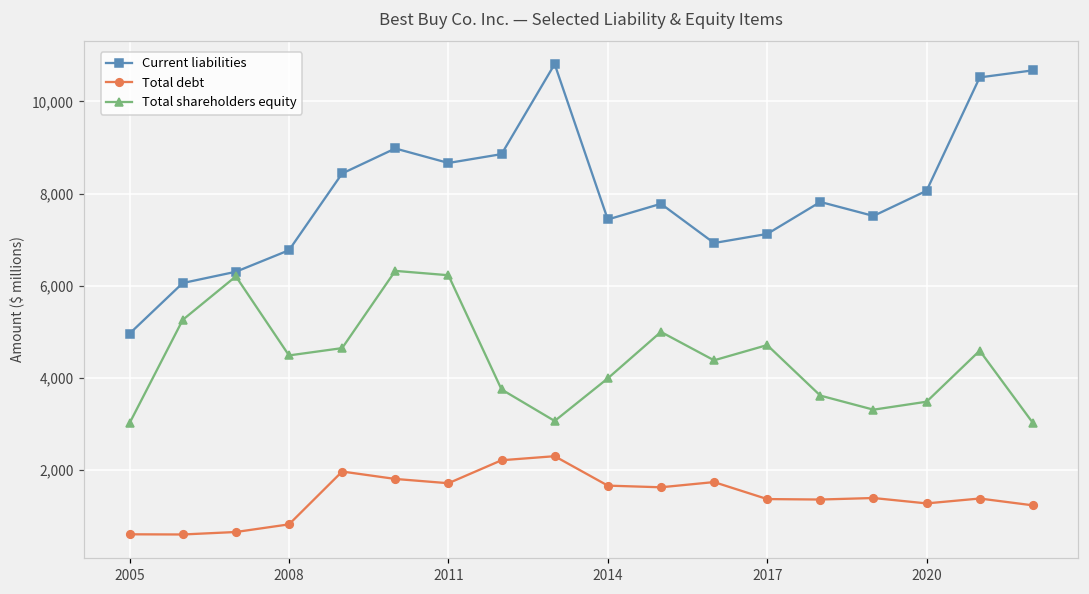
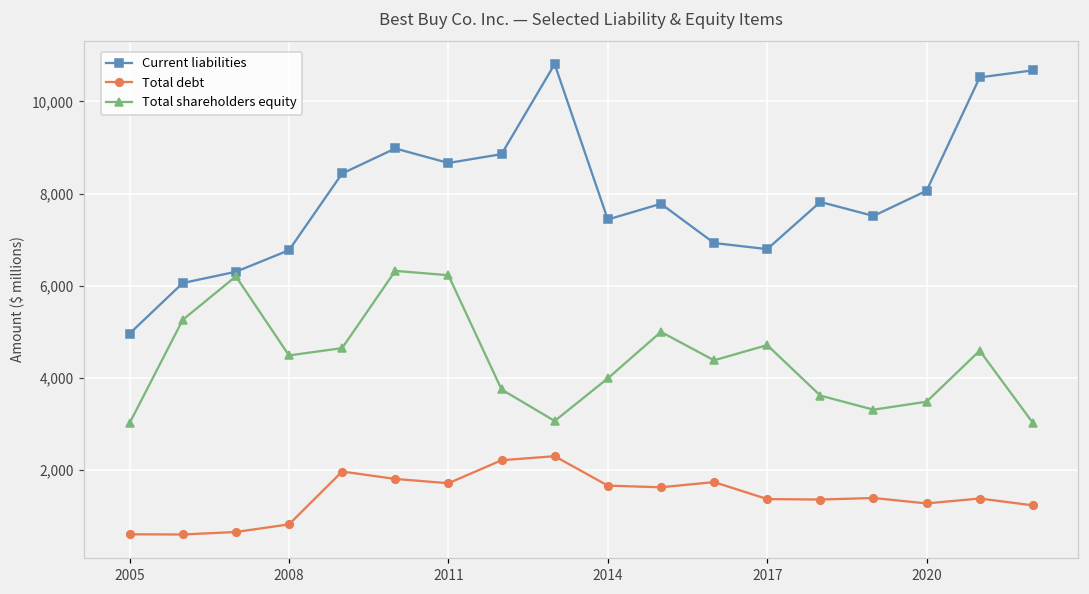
Current liabilities, 2017: 7,100 -> 6,800
